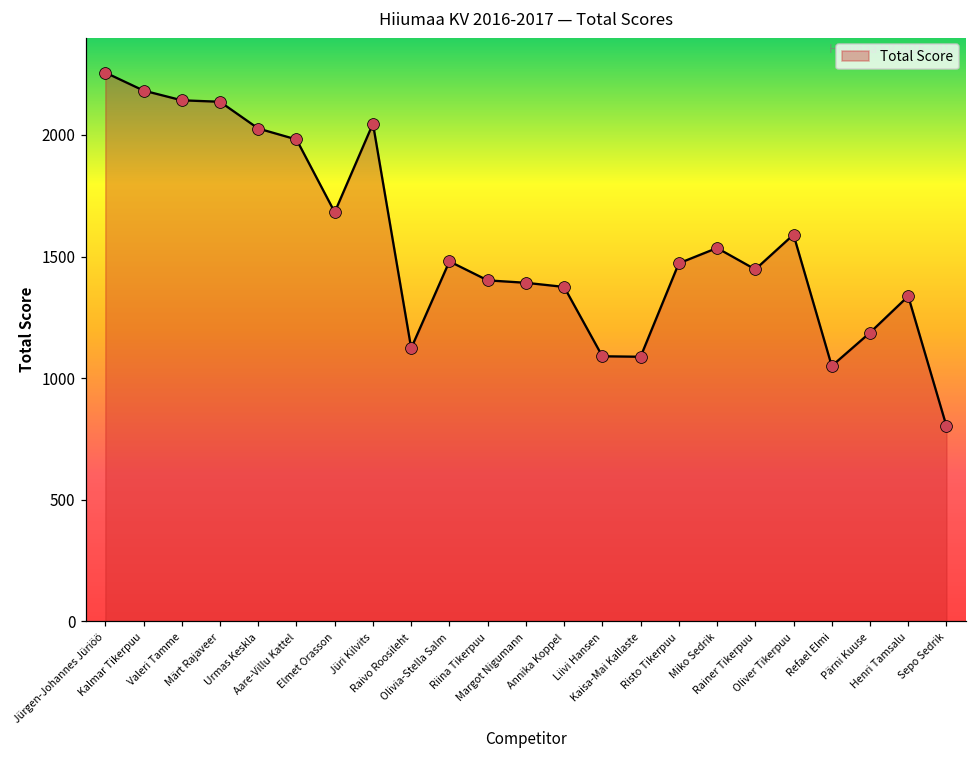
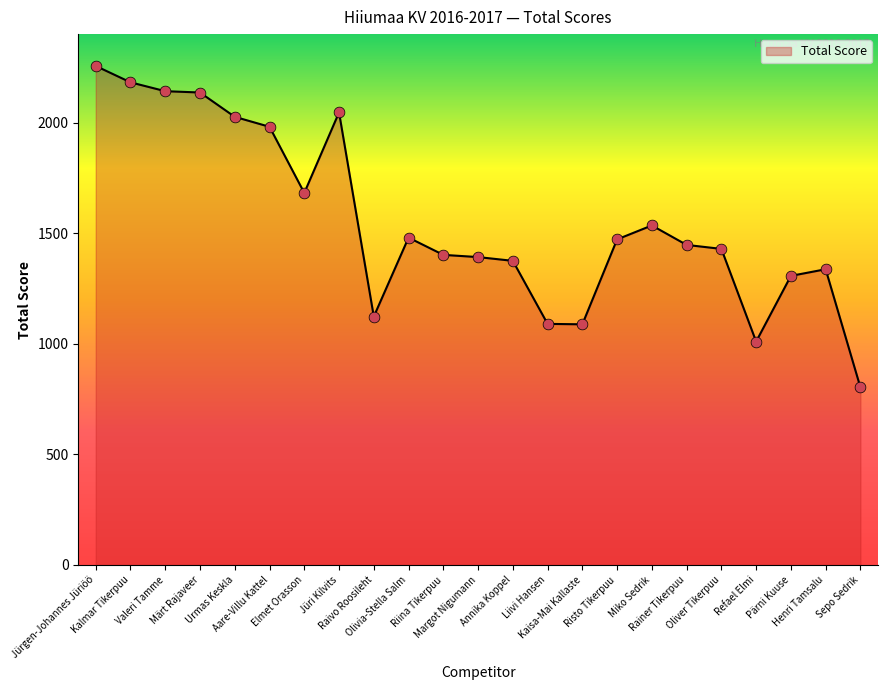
Oliver Tikerpuu: 1590 -> 1430
Refael Elmi: 1050 -> 1010
Pärni Kuuse: 1190 -> 1310
